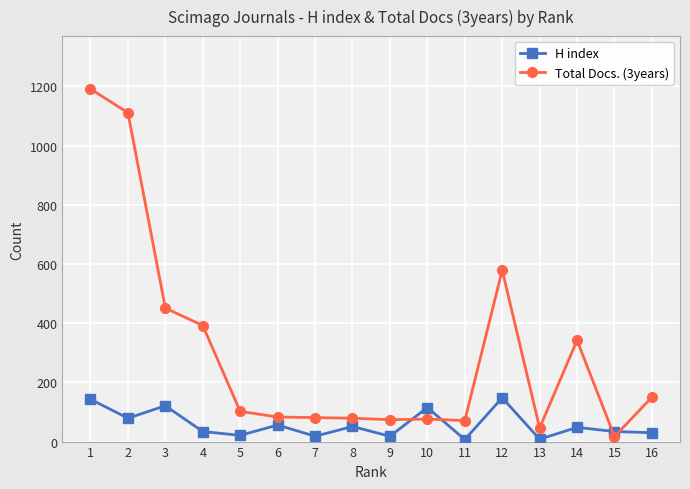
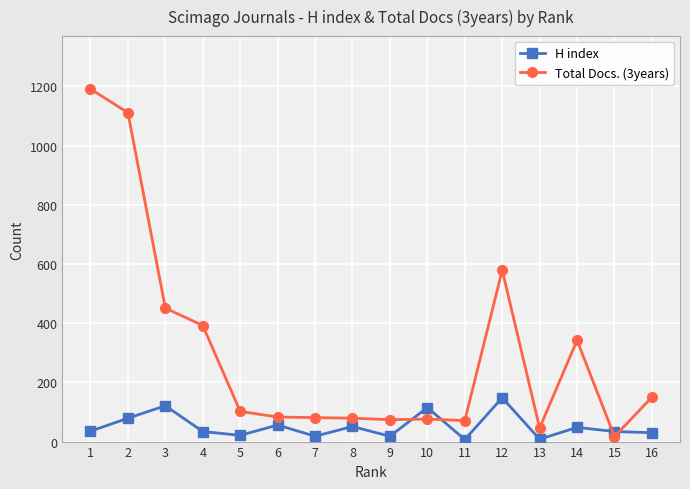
H index, 1: 140 -> 40
